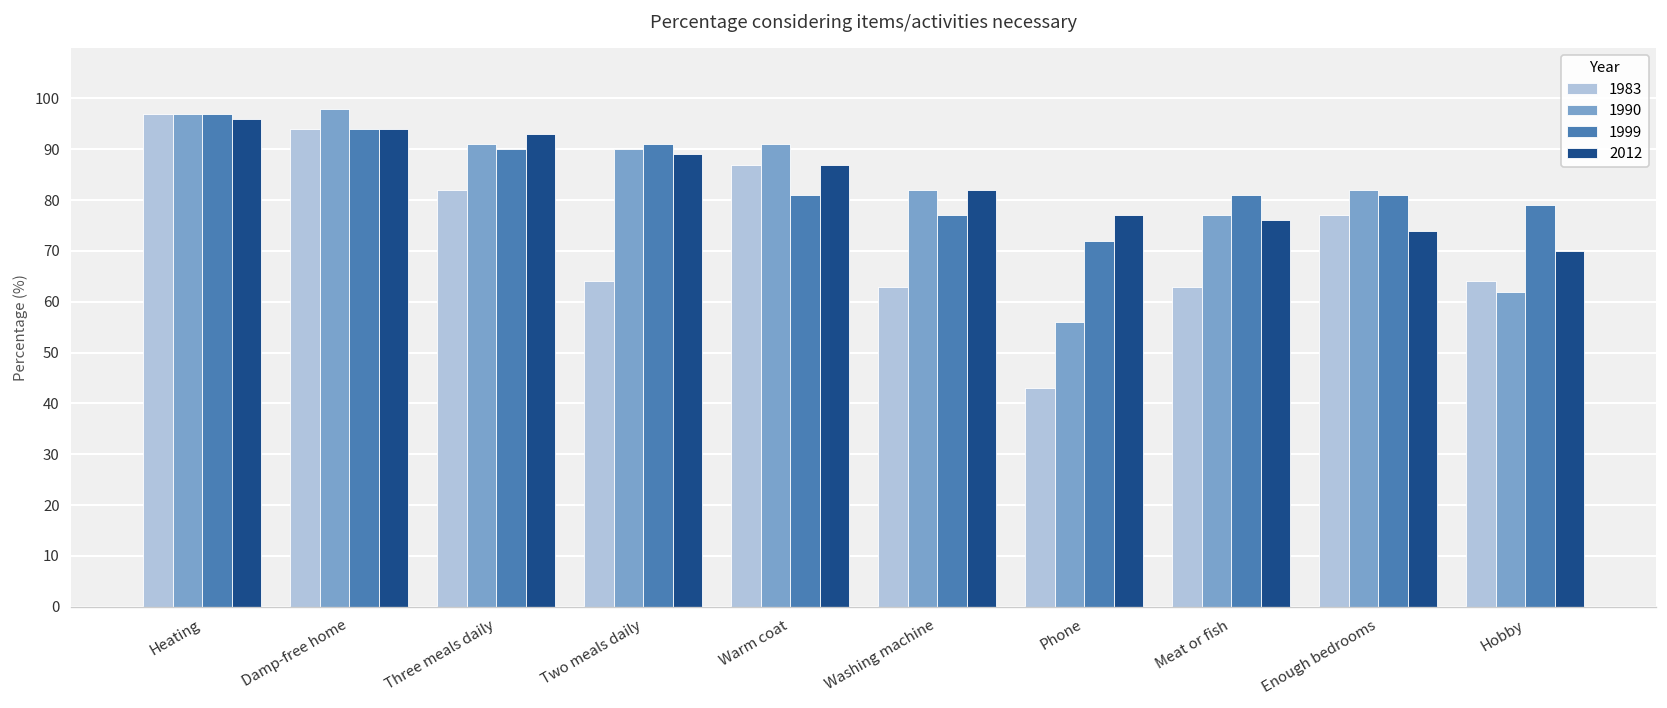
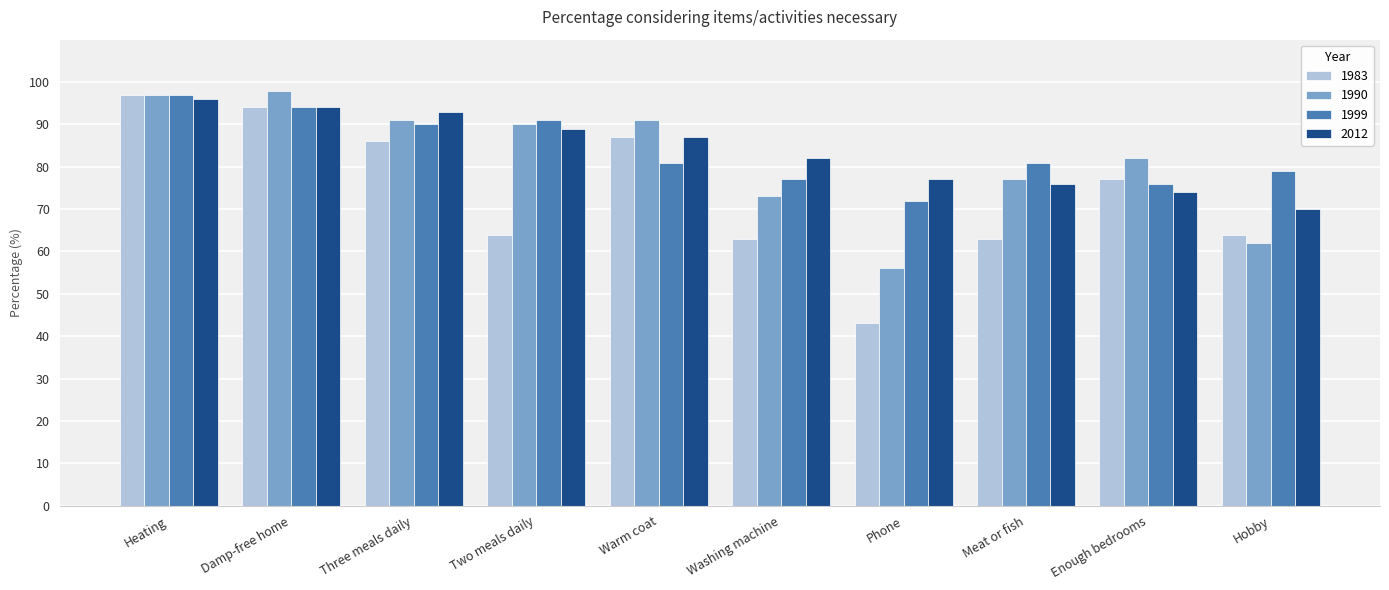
1983, Three meals daily: 82 -> 86
1990, Washing machine: 82 -> 73
1999, Enough bedrooms: 81 -> 76
